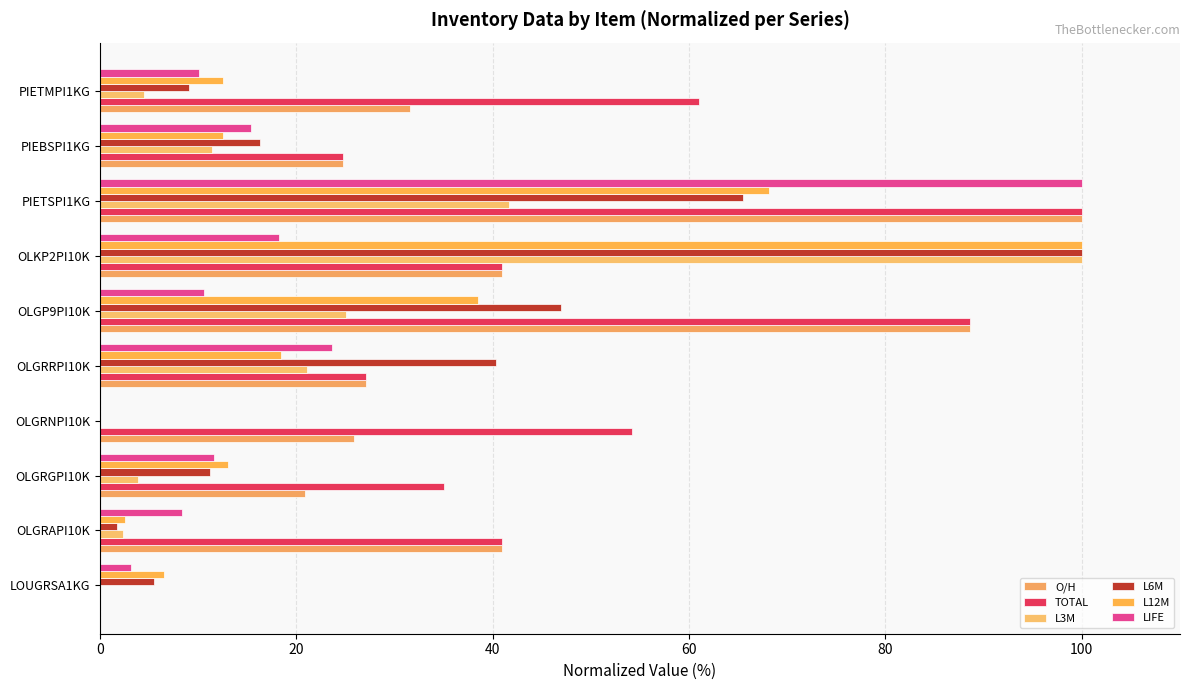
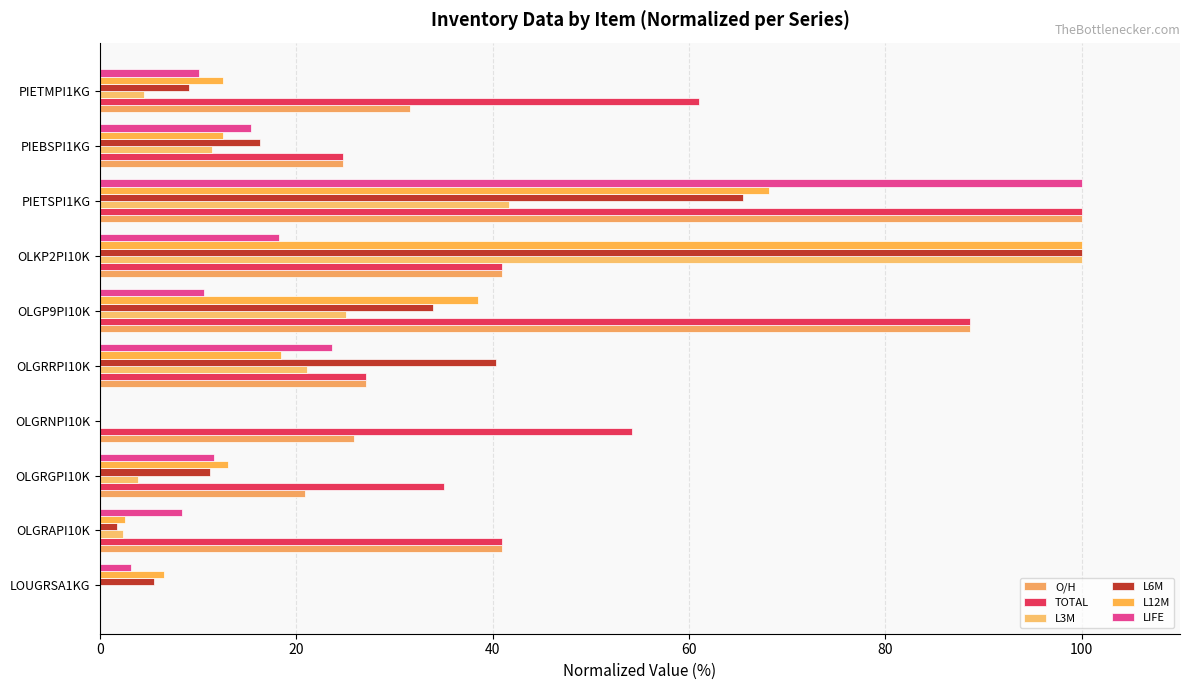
L6M, OLGP9PI10K: 47 -> 34
